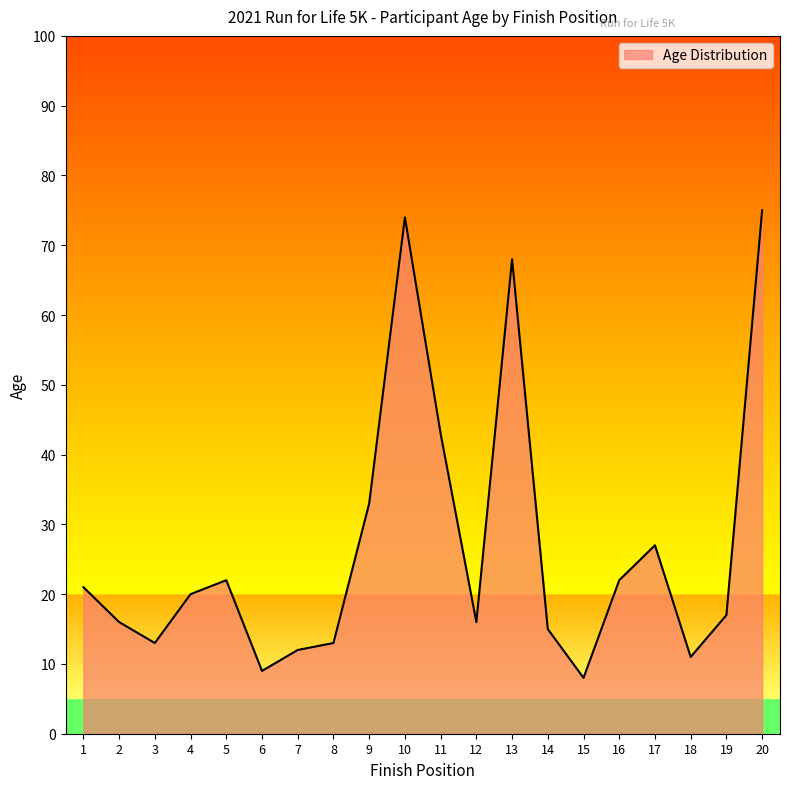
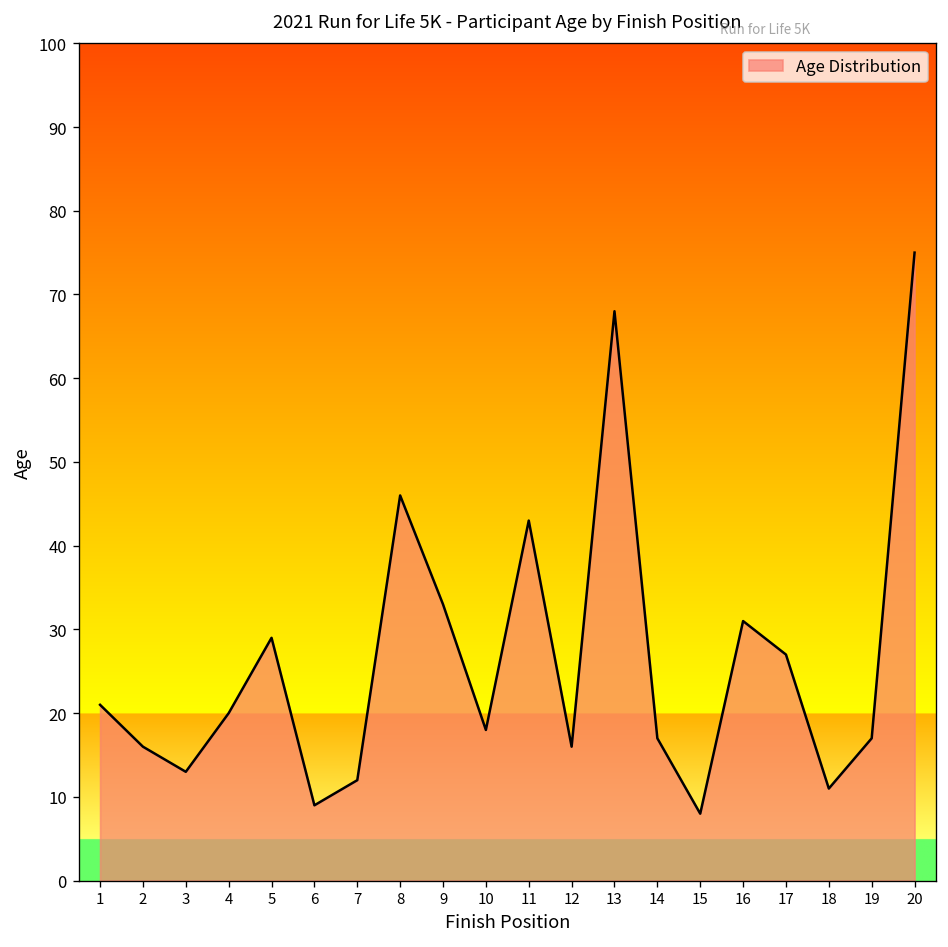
5: 22 -> 29
8: 13 -> 46
10: 74 -> 18
14: 15 -> 17
16: 22 -> 31
